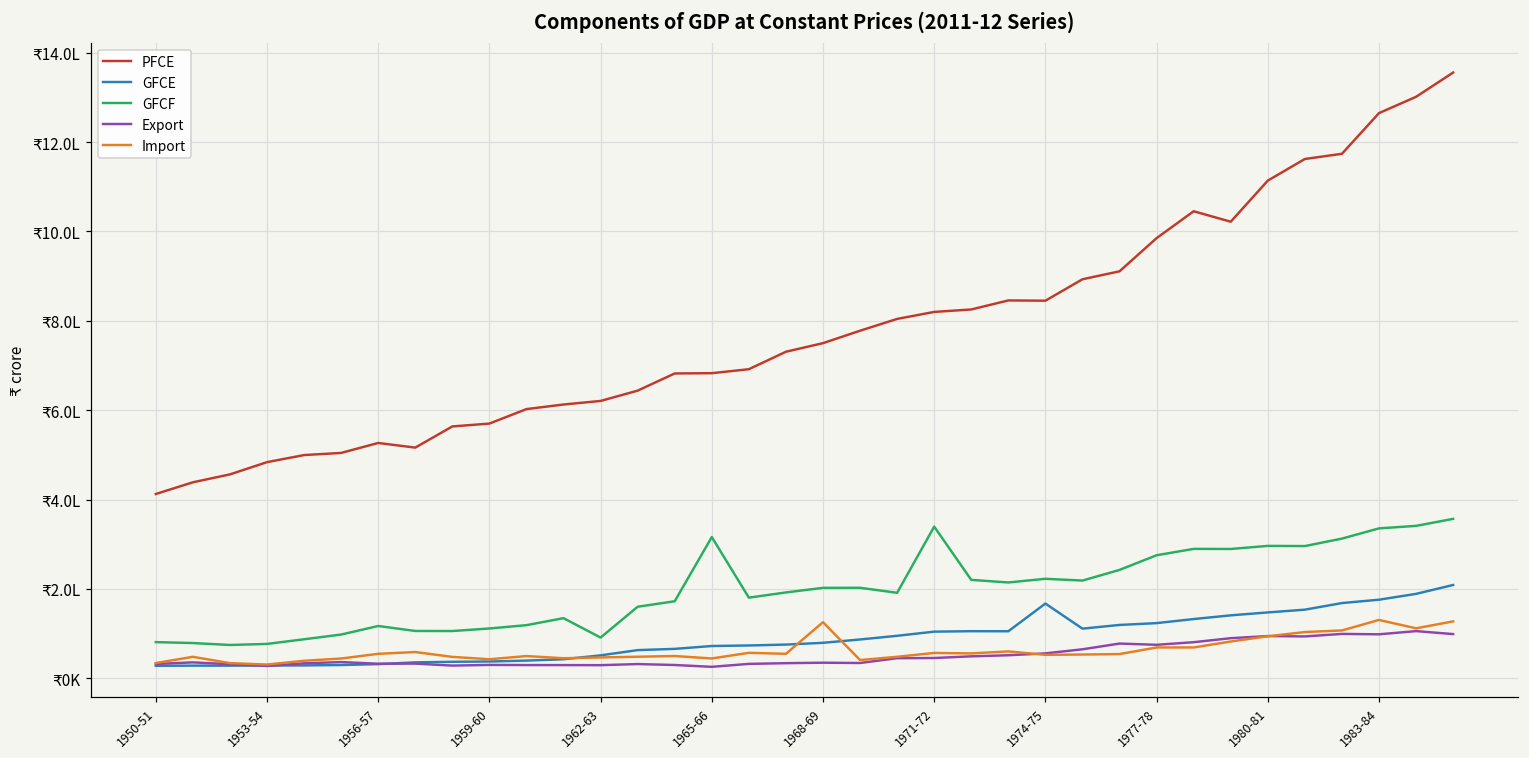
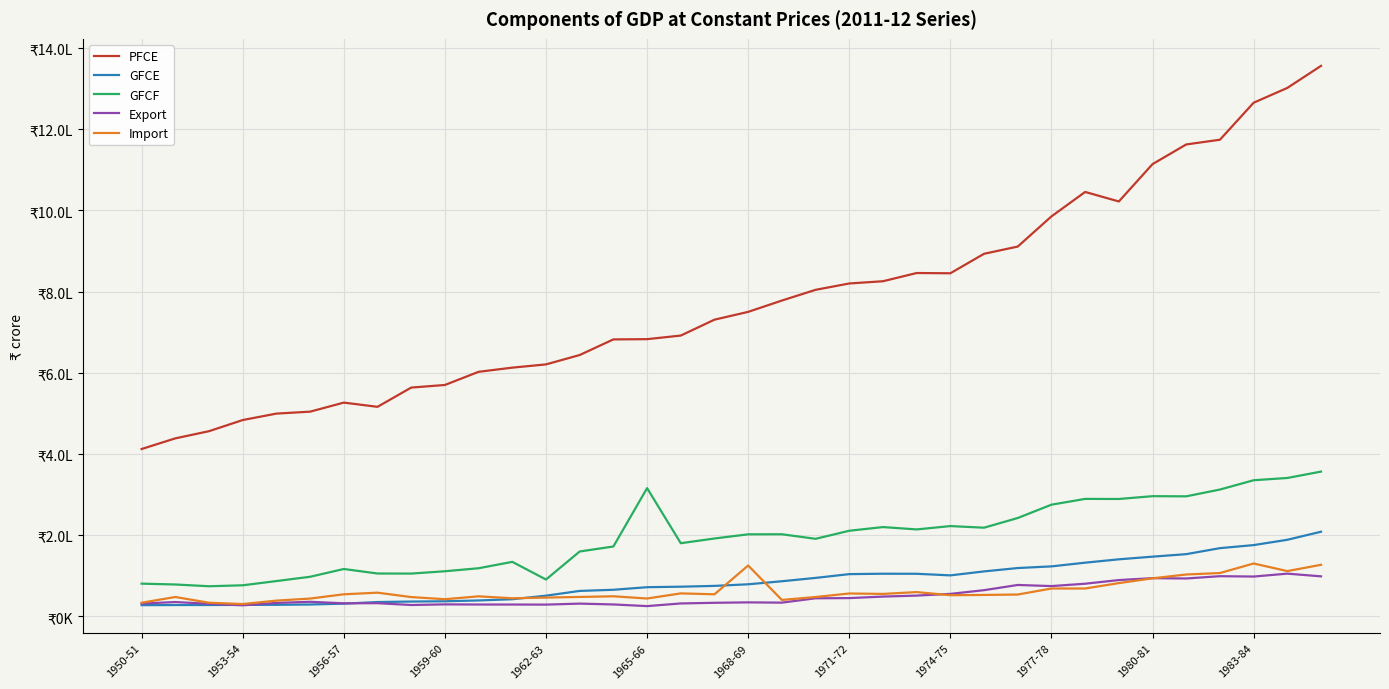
GFCF, 1971-72: ₹3.4L -> ₹2.1L
GFCE, 1974-75: ₹1.7L -> ₹1.0L
